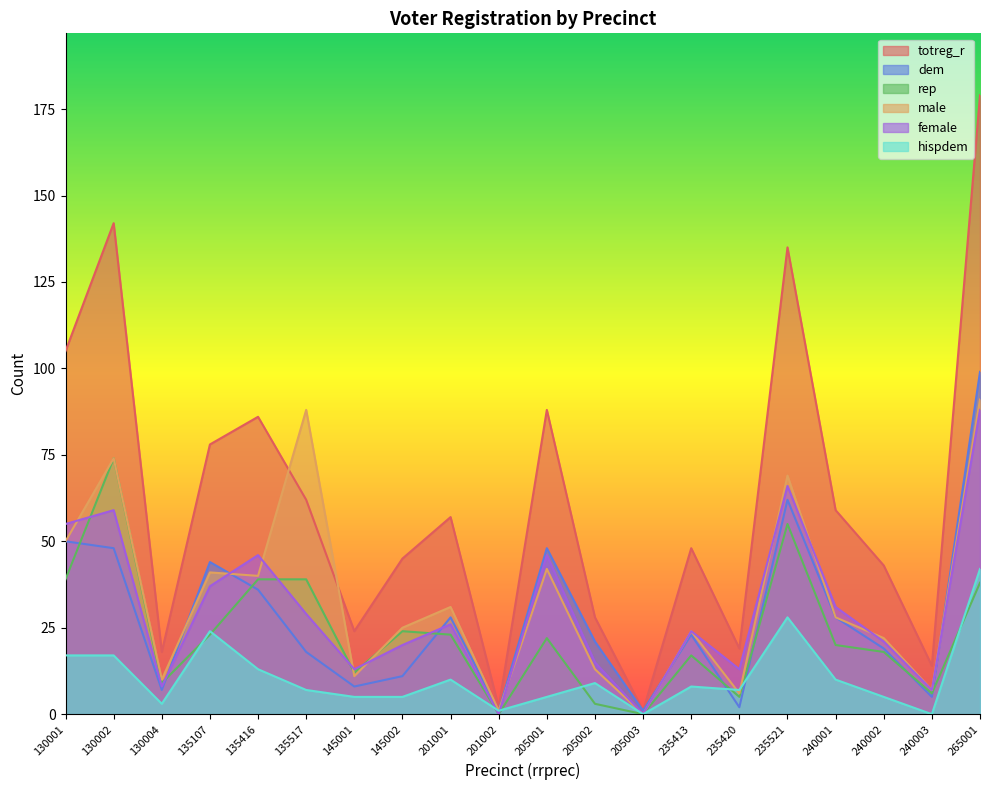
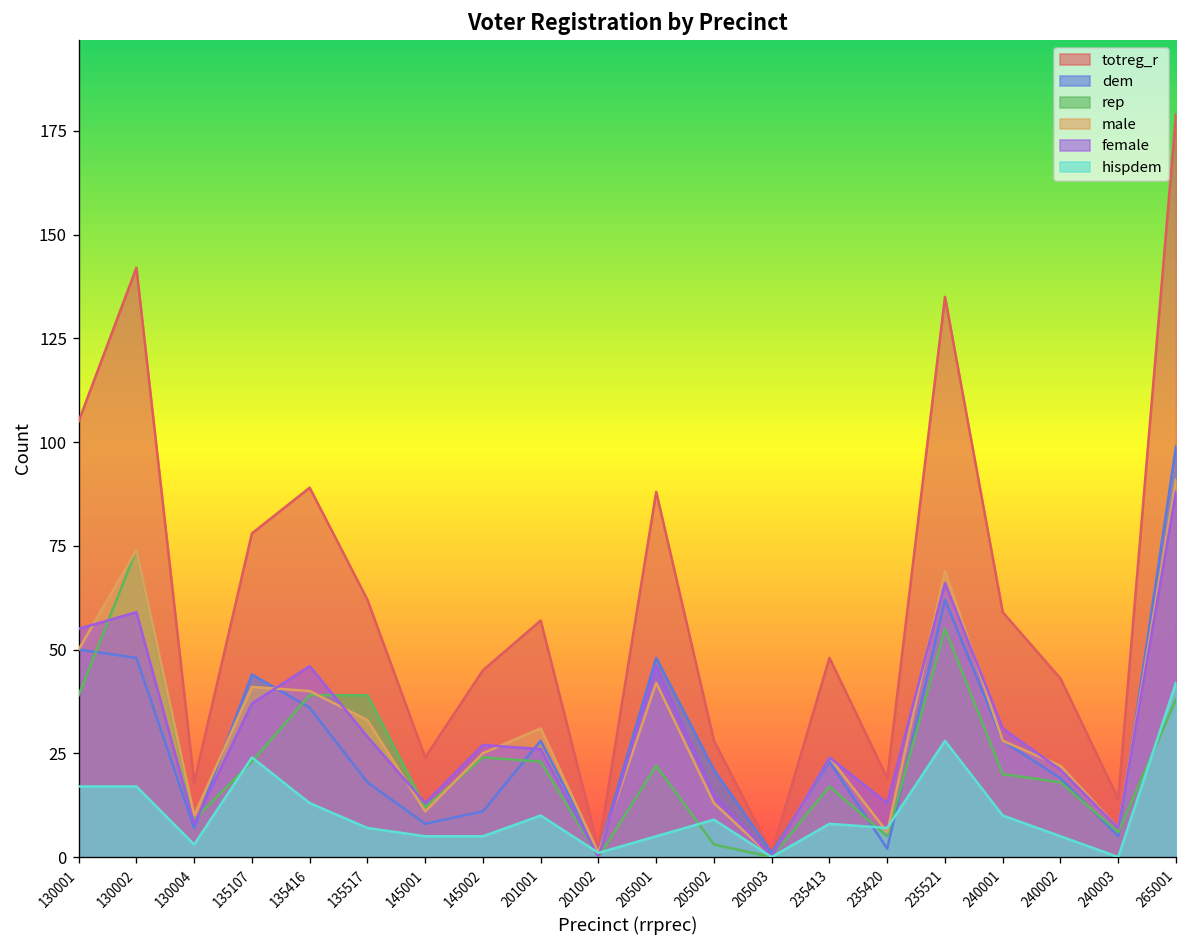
totreg_r, 135416: 86 -> 89
male, 135517: 88 -> 33
female, 145002: 20 -> 27
